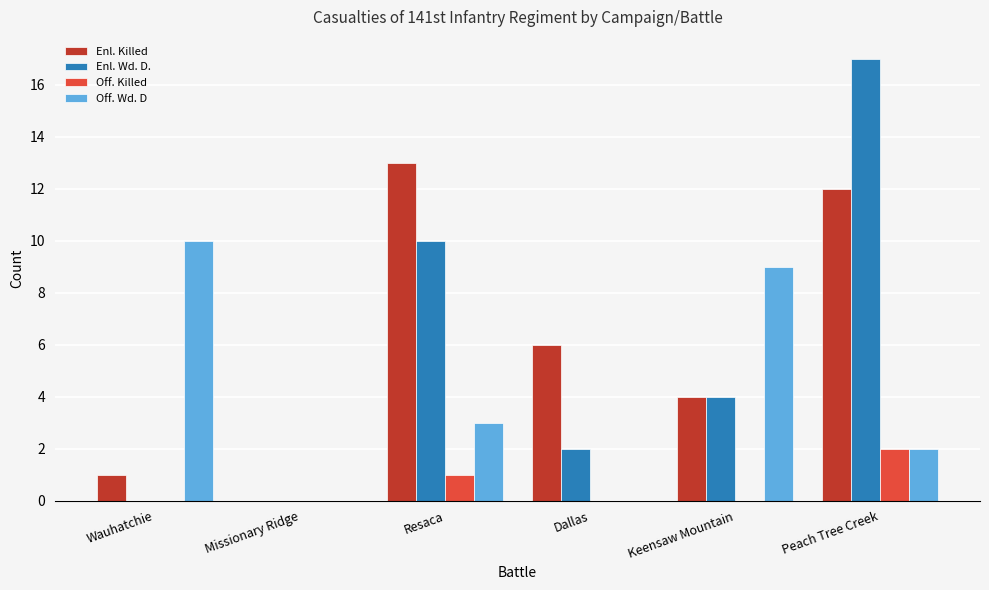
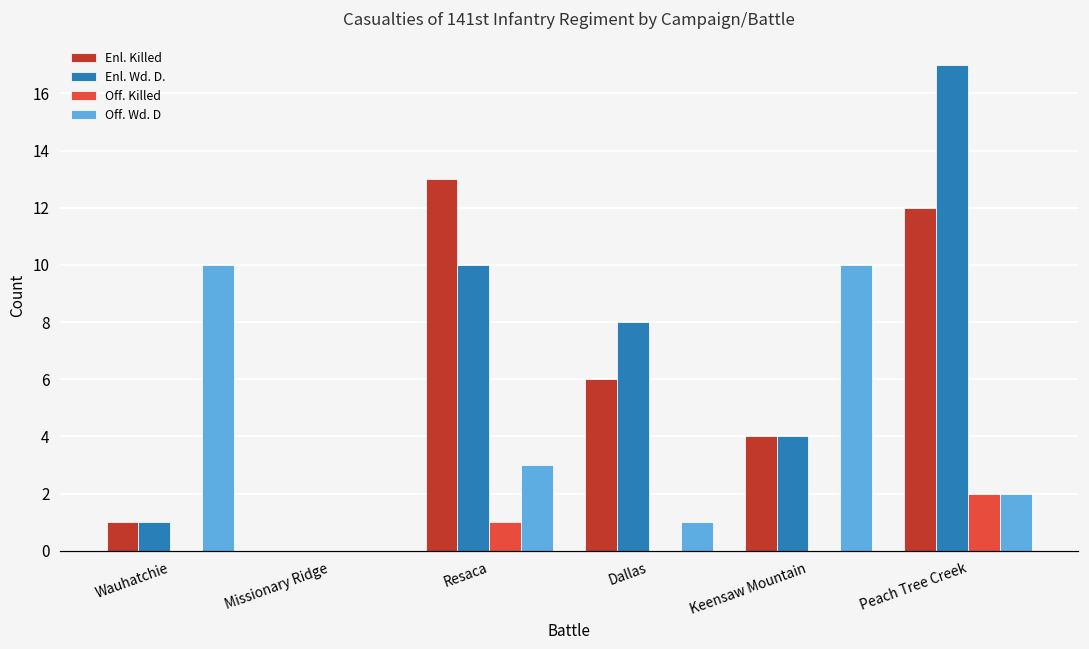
Enl. Wd. D., Wauhatchie: 0 -> 1
Enl. Wd. D., Dallas: 2 -> 8
Off. Wd. D, Dallas: 0 -> 1
Off. Wd. D, Keensaw Mountain: 9 -> 10
